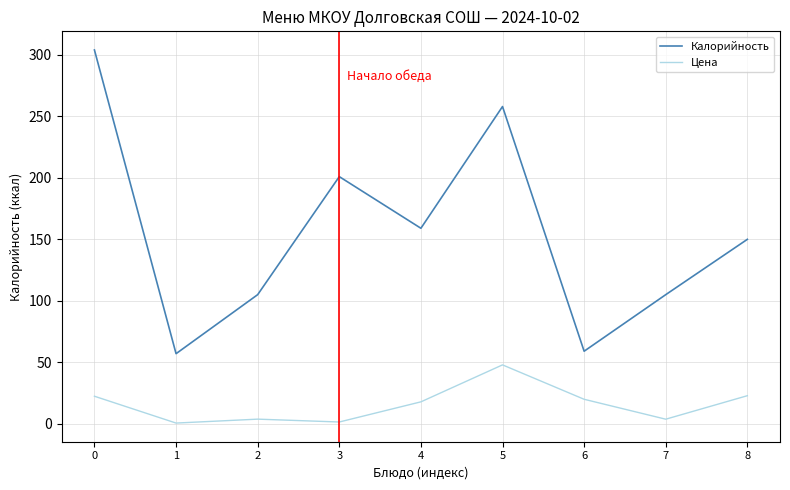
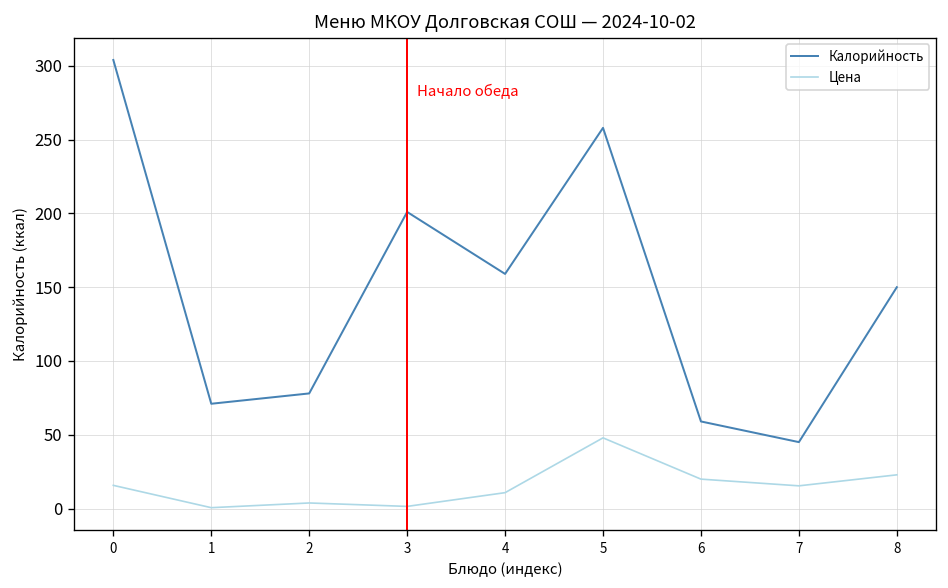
Цена, 0: 22 -> 16
Калорийность, 1: 57 -> 71
Калорийность, 2: 105 -> 78
Цена, 4: 18 -> 11
Калорийность, 7: 105 -> 45
Цена, 7: 4 -> 15
